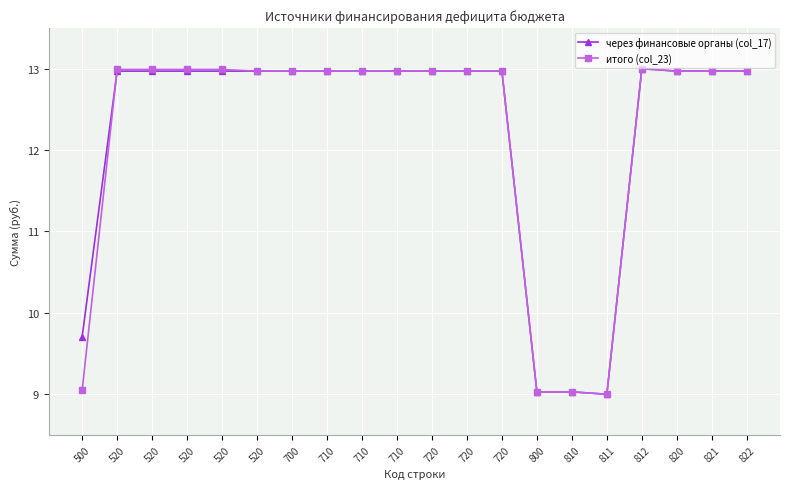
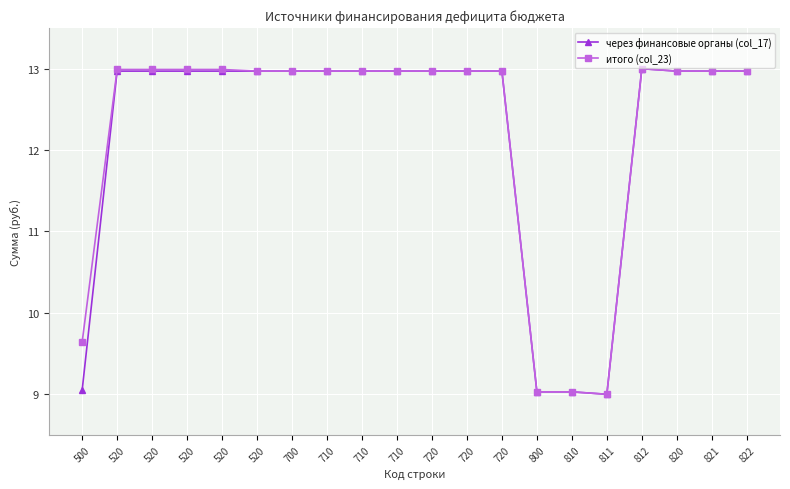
через финансовые органы (col_17), 500: 9.7 -> 9.0
итого (col_23), 500: 9.0 -> 9.6
